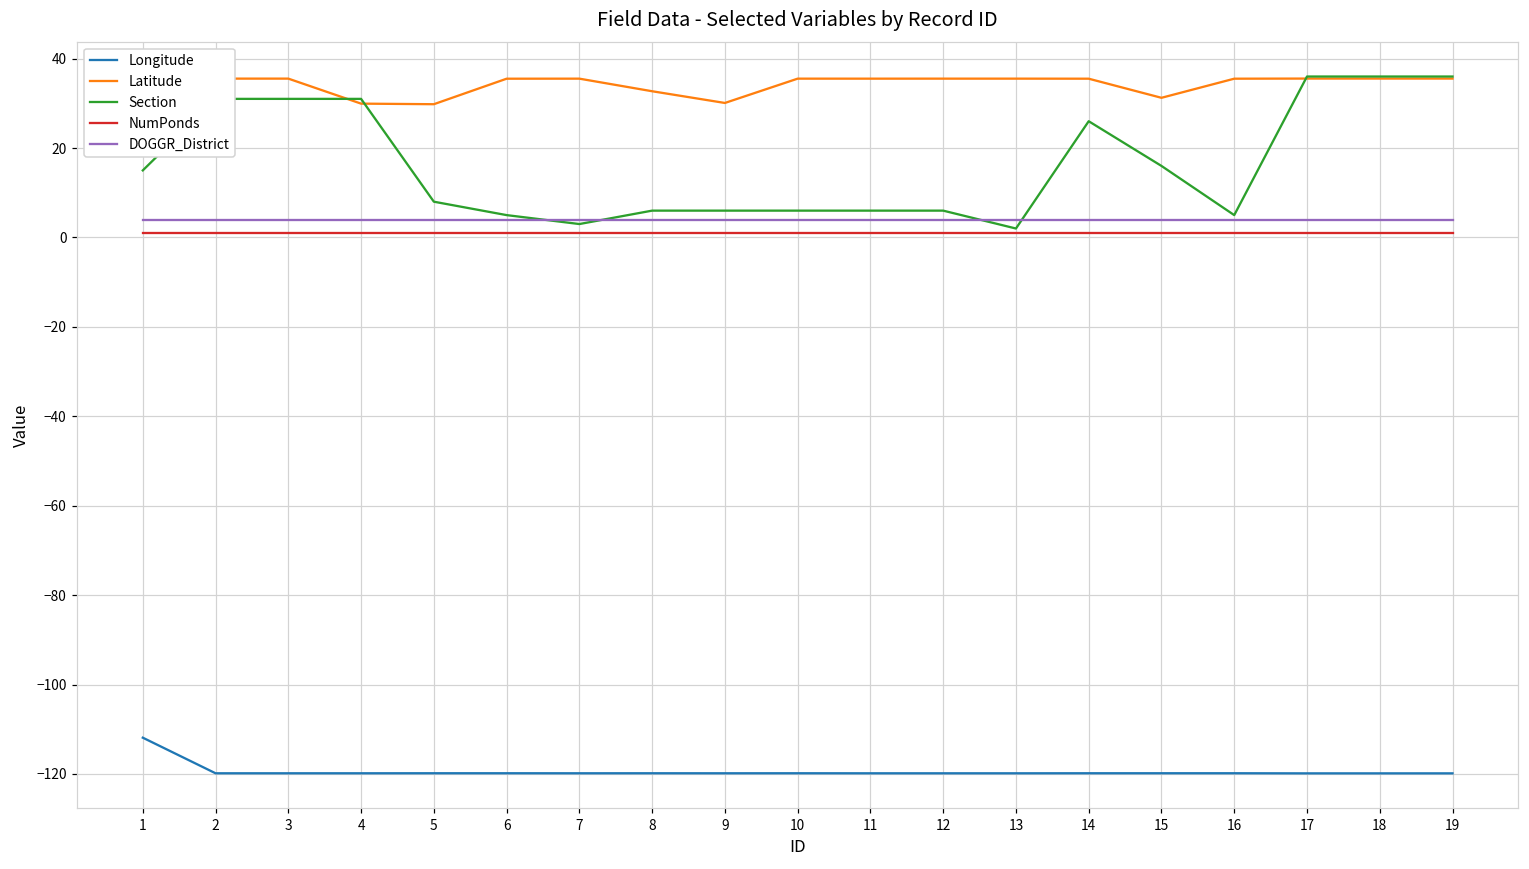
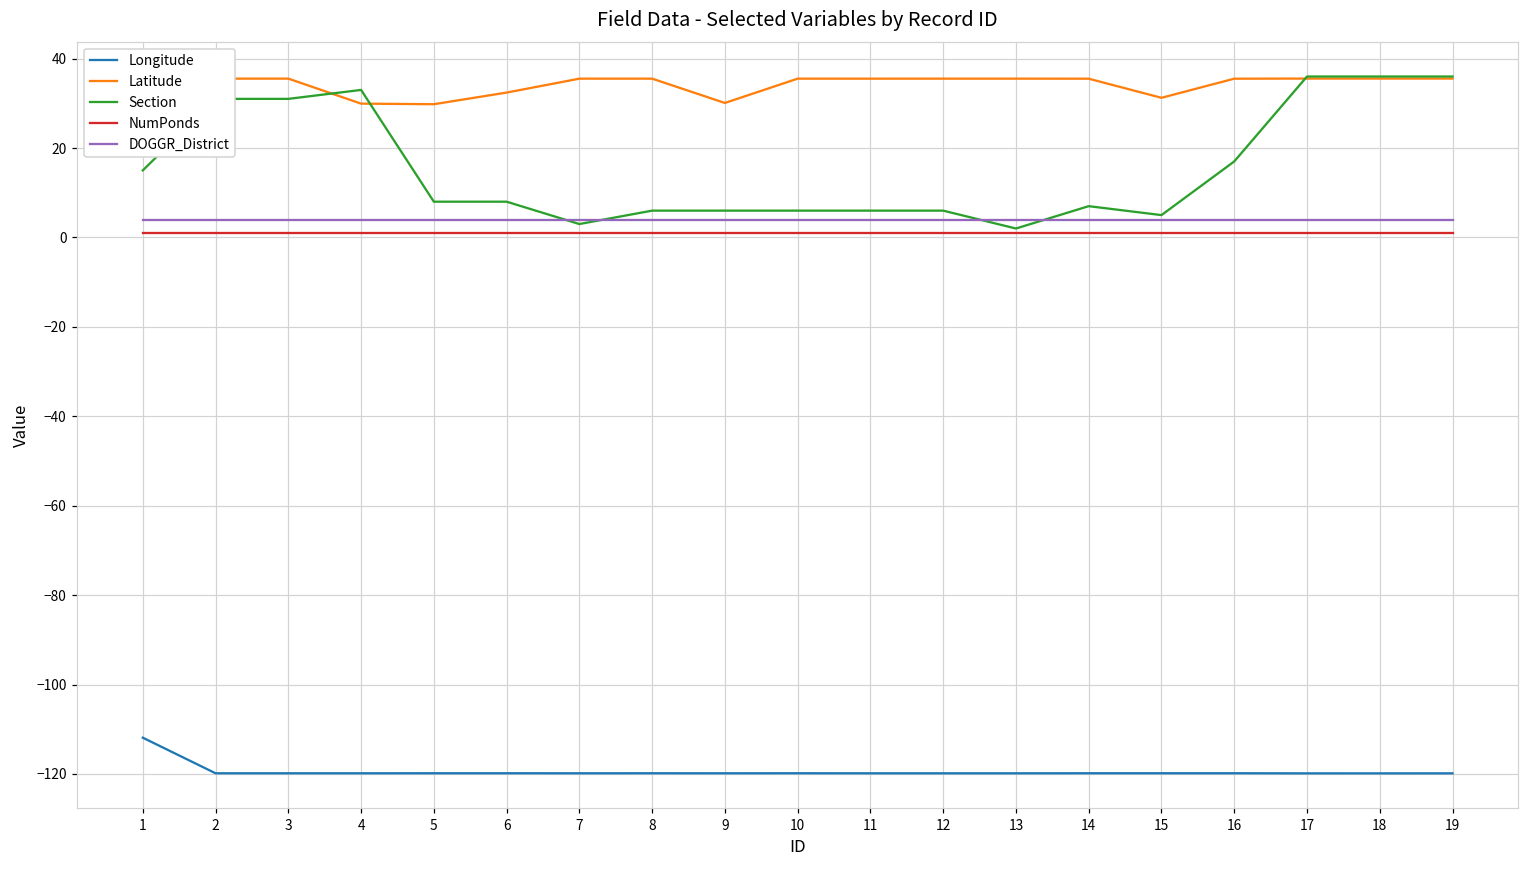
Section, 4: 31 -> 33
Latitude, 6: 36 -> 32
Section, 6: 5 -> 8
Latitude, 8: 33 -> 36
Section, 14: 26 -> 7
Section, 15: 16 -> 5
Section, 16: 5 -> 17
